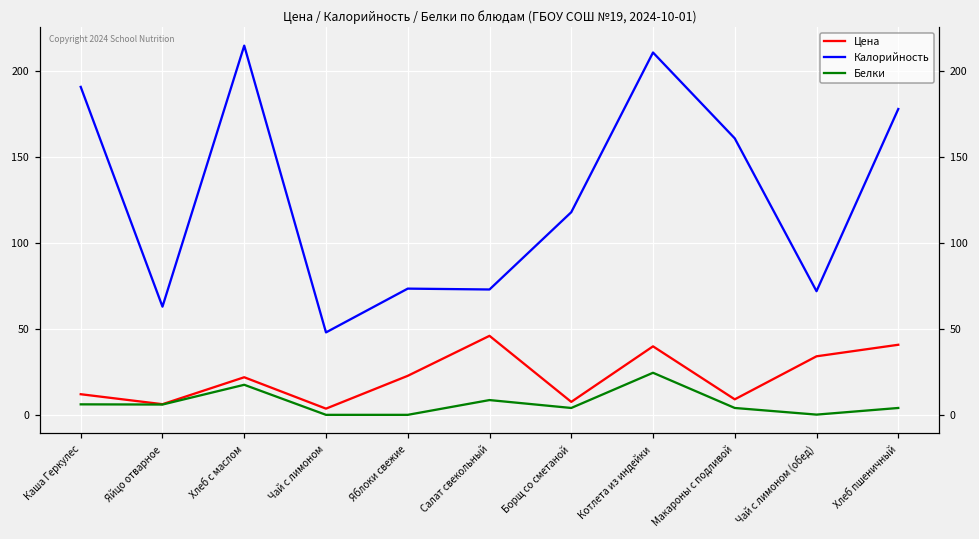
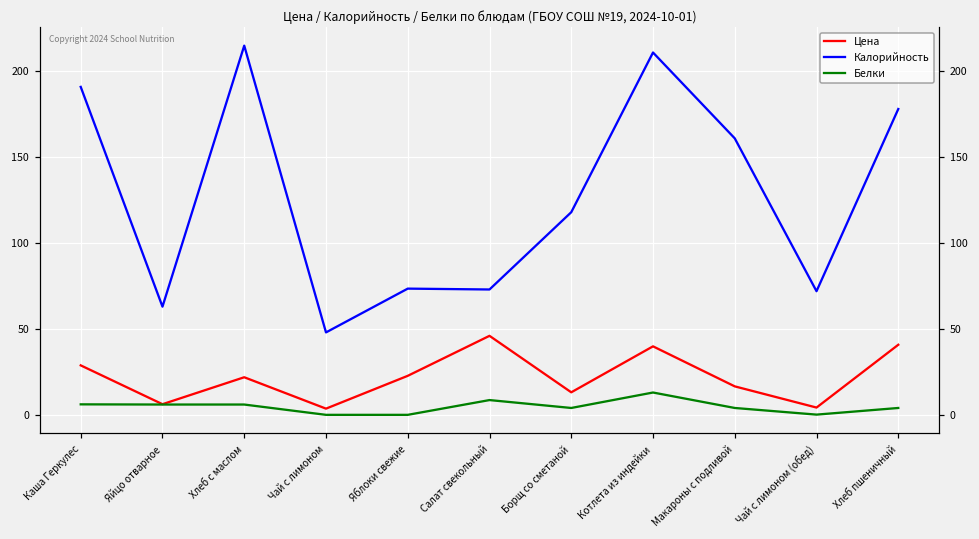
Цена, Каша Геркулес: 12 -> 29
Белки, Хлеб с маслом: 18 -> 6
Цена, Борщ со сметаной: 8 -> 13
Белки, Котлета из индейки: 25 -> 13
Цена, Макароны с подливой: 9 -> 17
Цена, Чай с лимоном (обед): 34 -> 4
